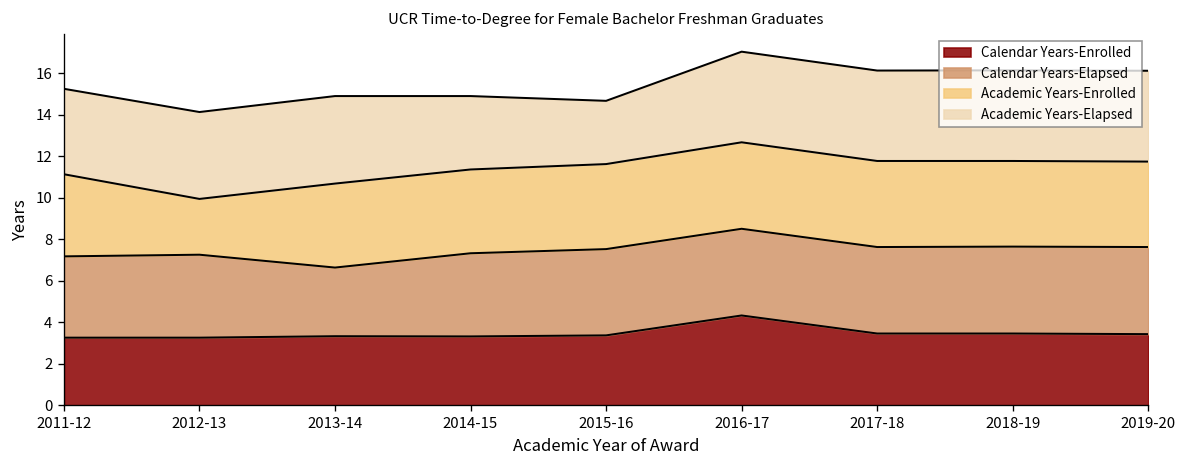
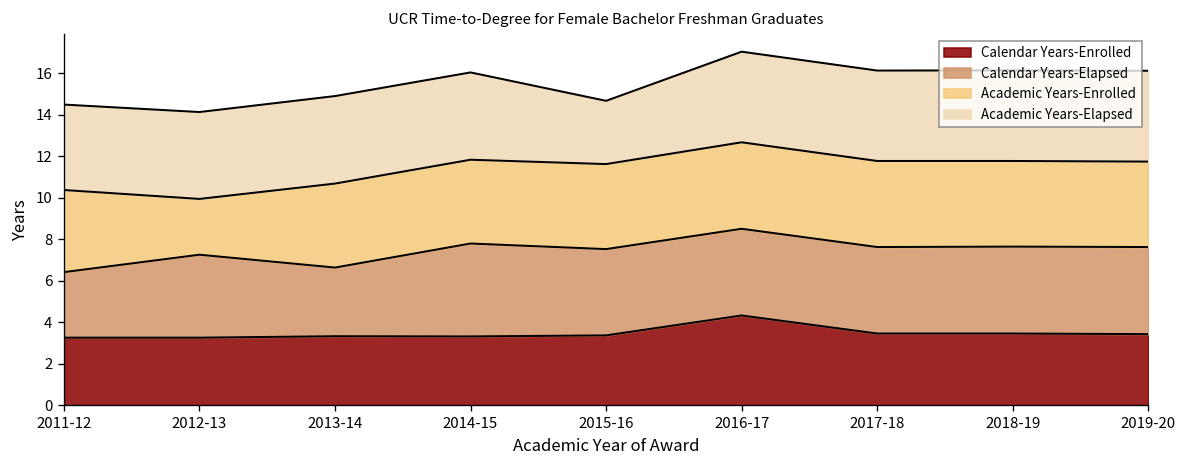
Calendar Years-Elapsed, 2011-12: 3.9 -> 3.2
Calendar Years-Elapsed, 2014-15: 4.0 -> 4.5
Academic Years-Elapsed, 2014-15: 3.5 -> 4.2
